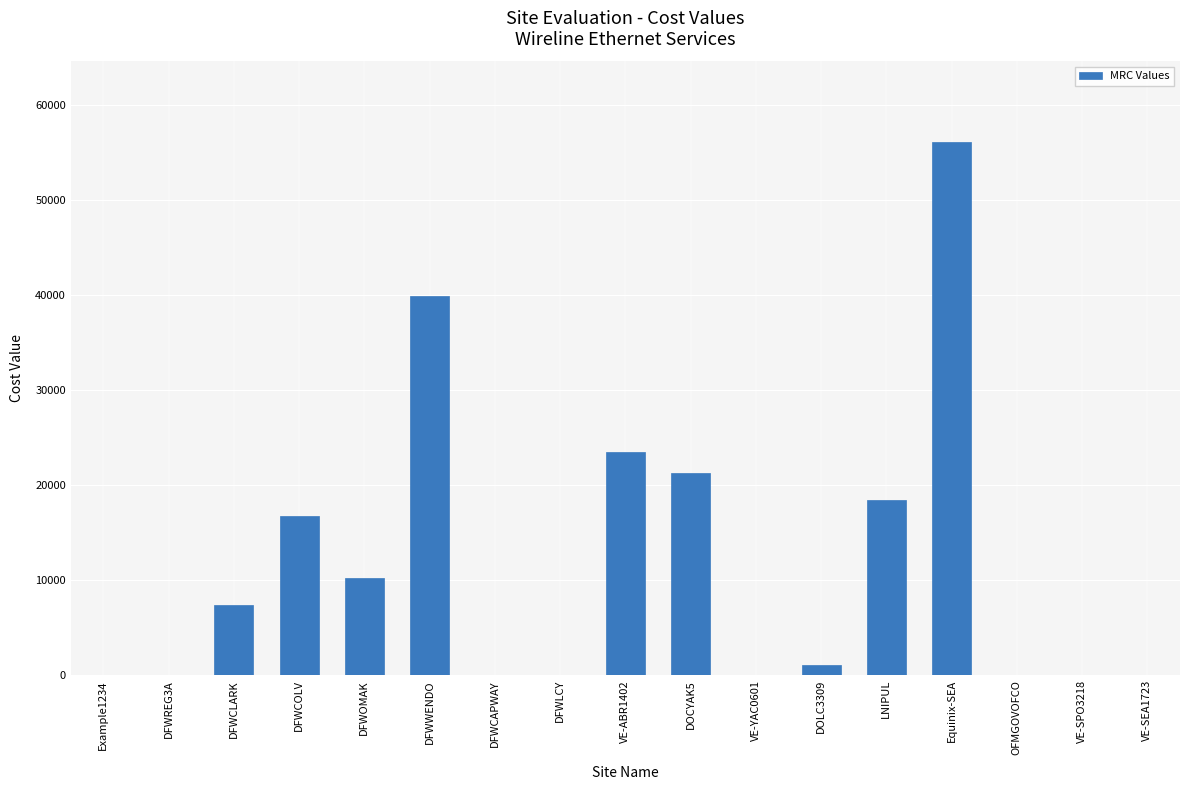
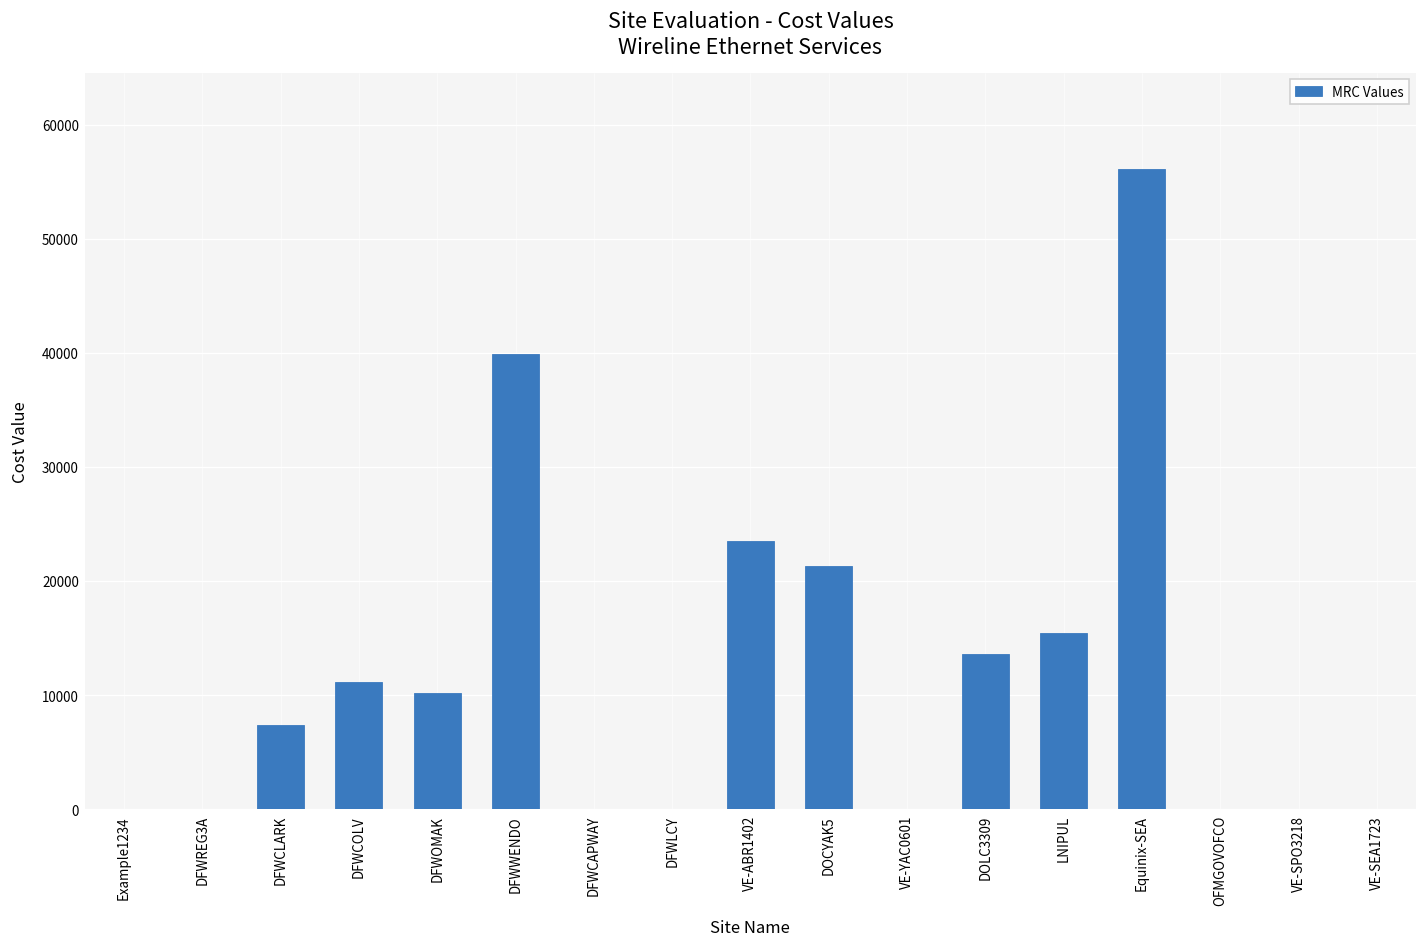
DFWCOLV: 17000 -> 11000
DOLC3309: 1000 -> 14000
LNIPUL: 18000 -> 15000
